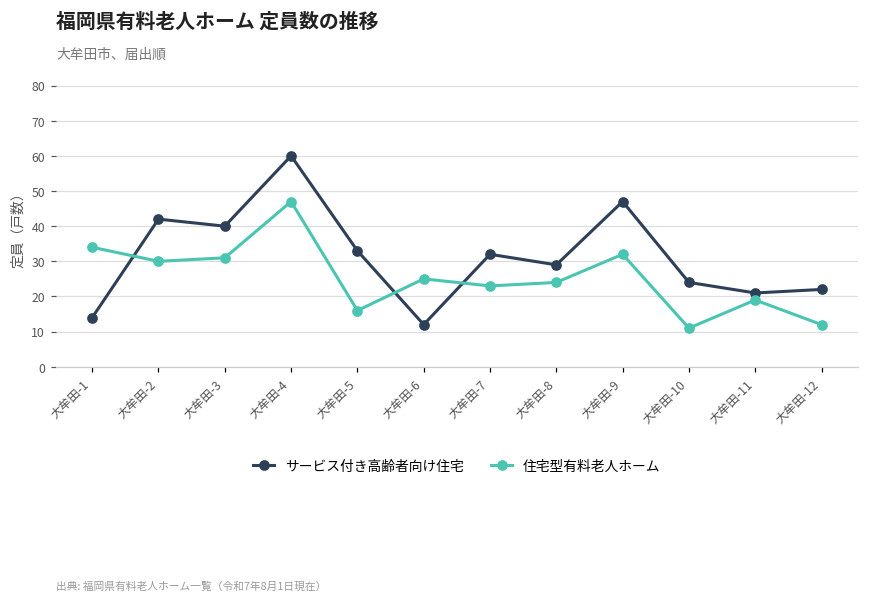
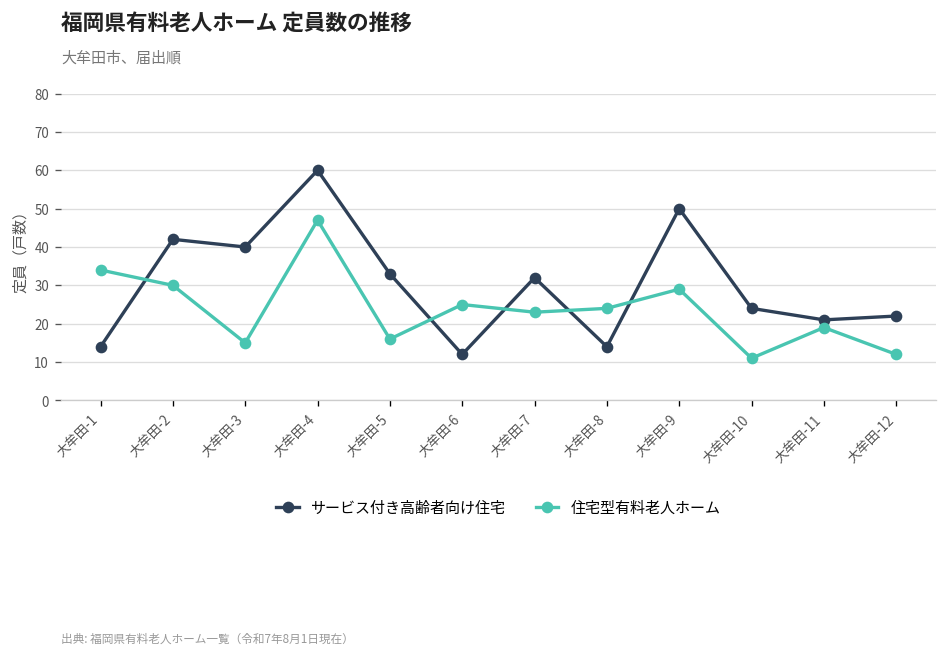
住宅型有料老人ホーム, 大牟田-3: 31 -> 15
サービス付き高齢者向け住宅, 大牟田-8: 29 -> 14
サービス付き高齢者向け住宅, 大牟田-9: 47 -> 50
住宅型有料老人ホーム, 大牟田-9: 32 -> 29
